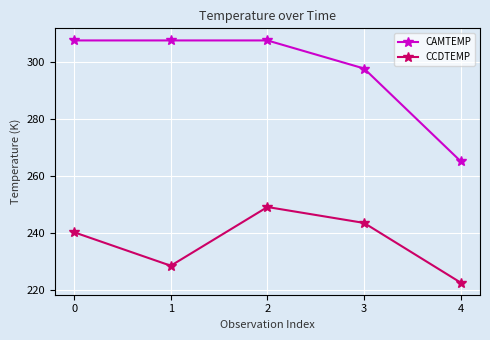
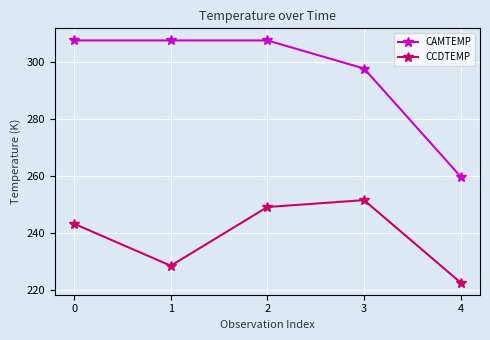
CCDTEMP, 0: 240 -> 243
CCDTEMP, 3: 243 -> 251
CAMTEMP, 4: 265 -> 260
